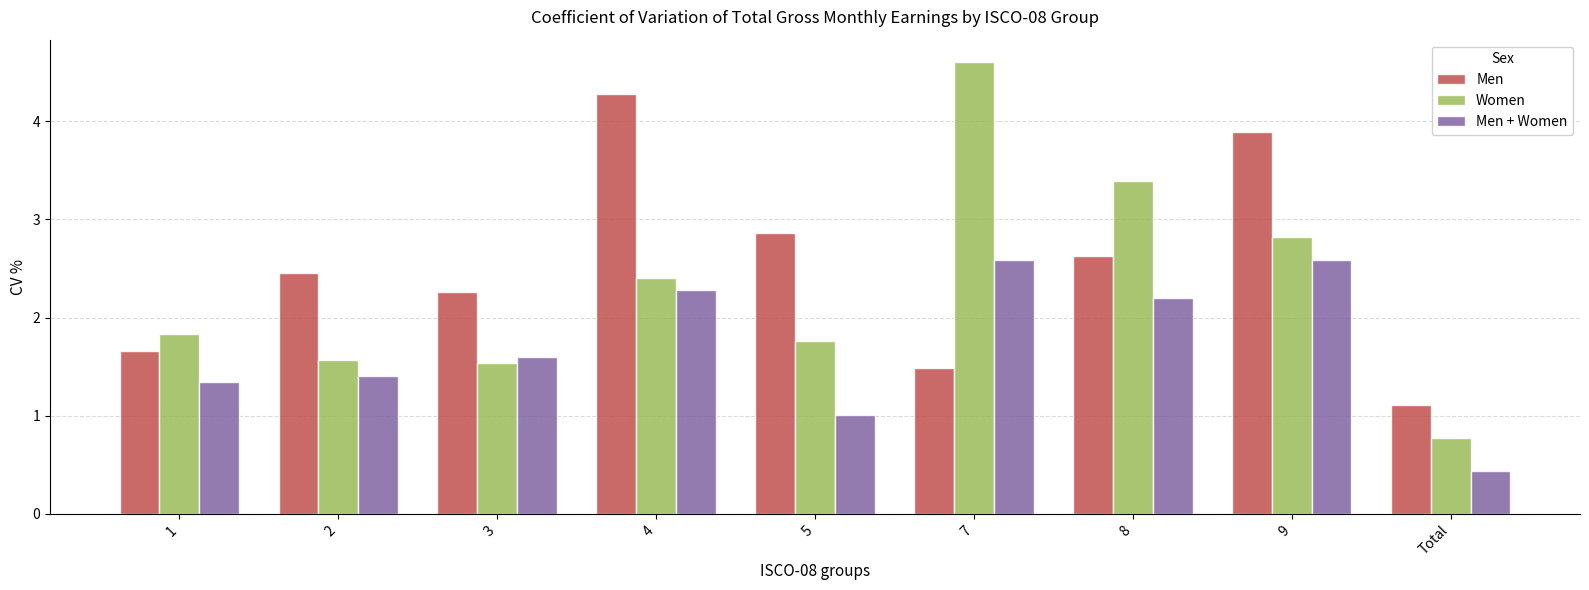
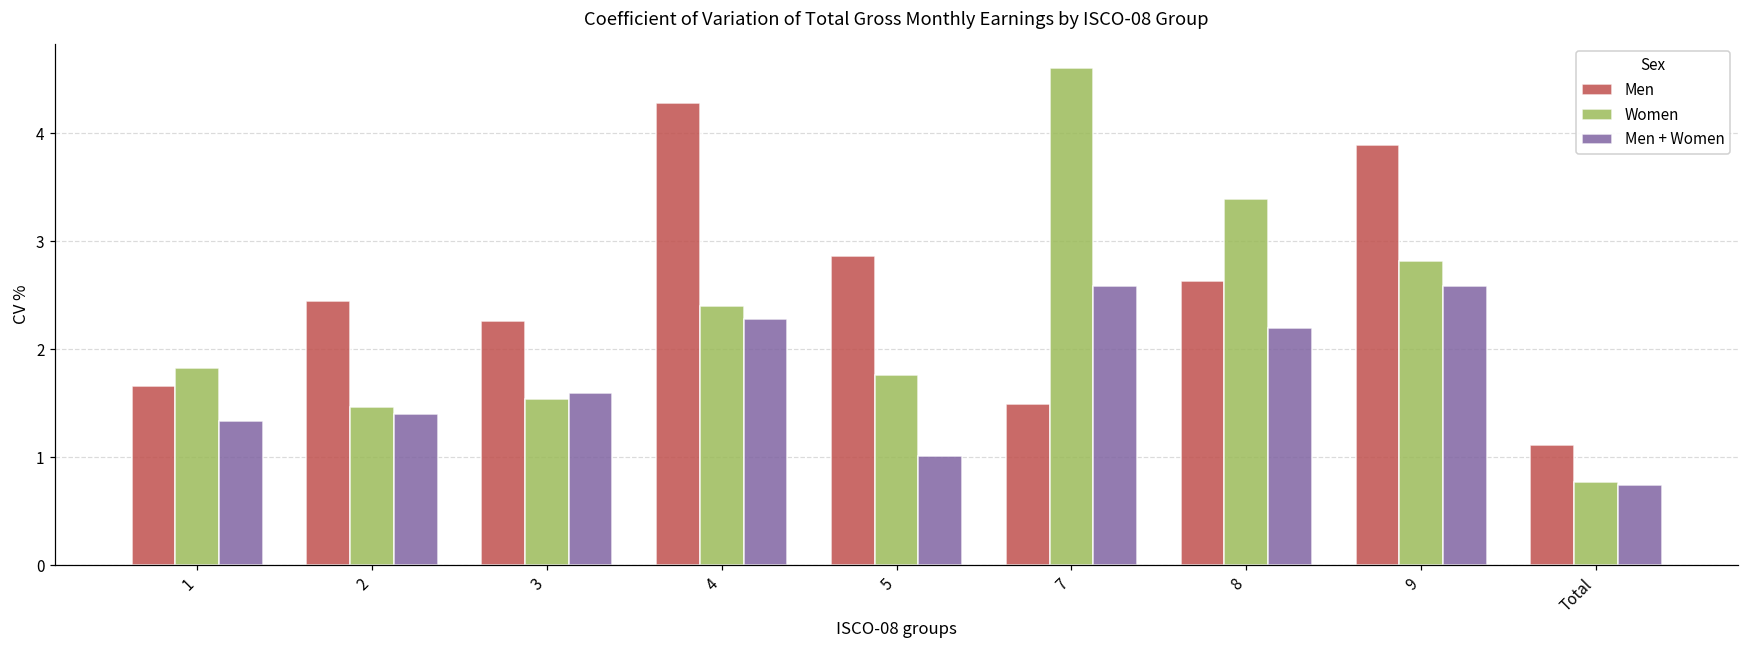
Women, 2: 1.6 -> 1.5
Men + Women, Total: 0.4 -> 0.7
